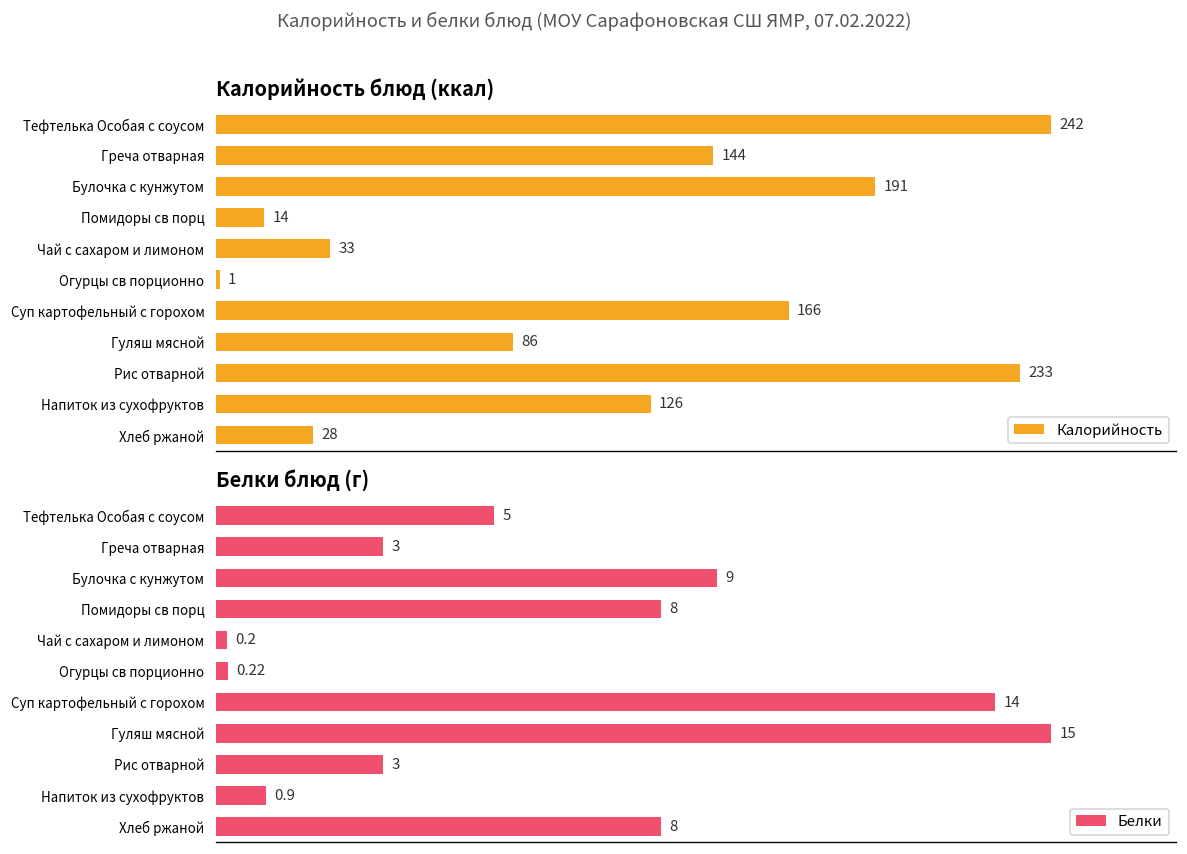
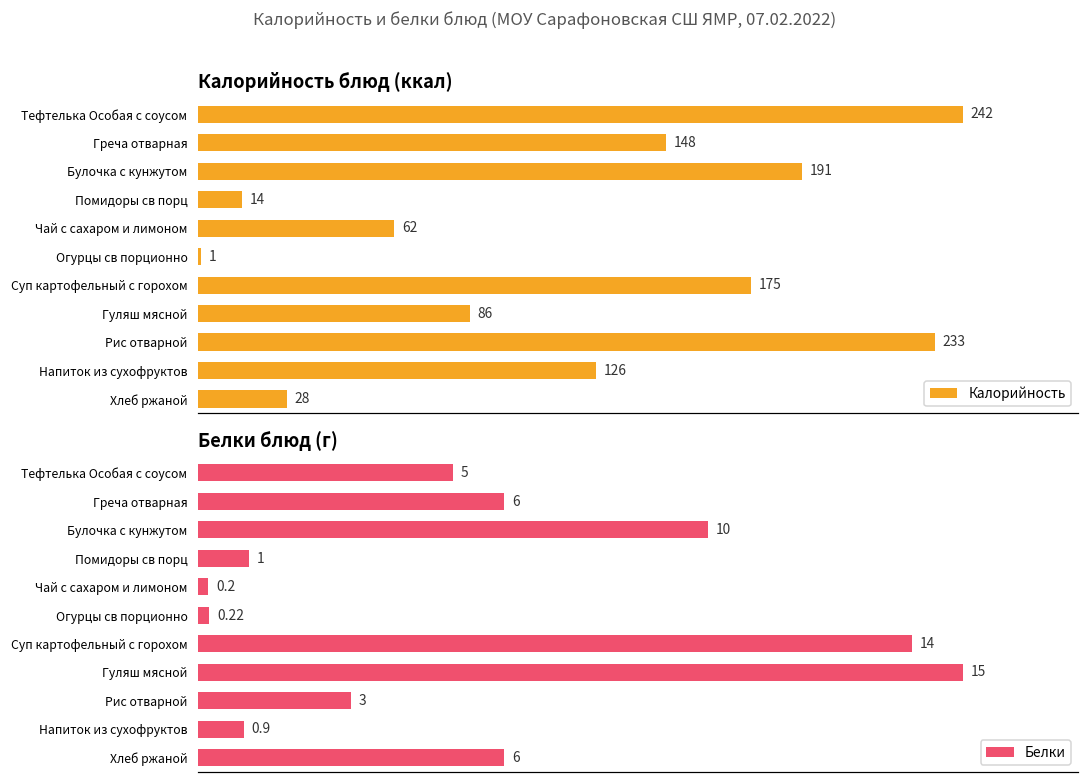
Калорийность блюд (ккал), Греча отварная: 144 -> 148
Калорийность блюд (ккал), Чай с сахаром и лимоном: 33 -> 62
Калорийность блюд (ккал), Суп картофельный с горохом: 166 -> 175
Белки блюд (г), Греча отварная: 3 -> 6
Белки блюд (г), Булочка с кунжутом: 9 -> 10
Белки блюд (г), Помидоры св порц: 8 -> 1
Белки блюд (г), Хлеб ржаной: 8 -> 6
